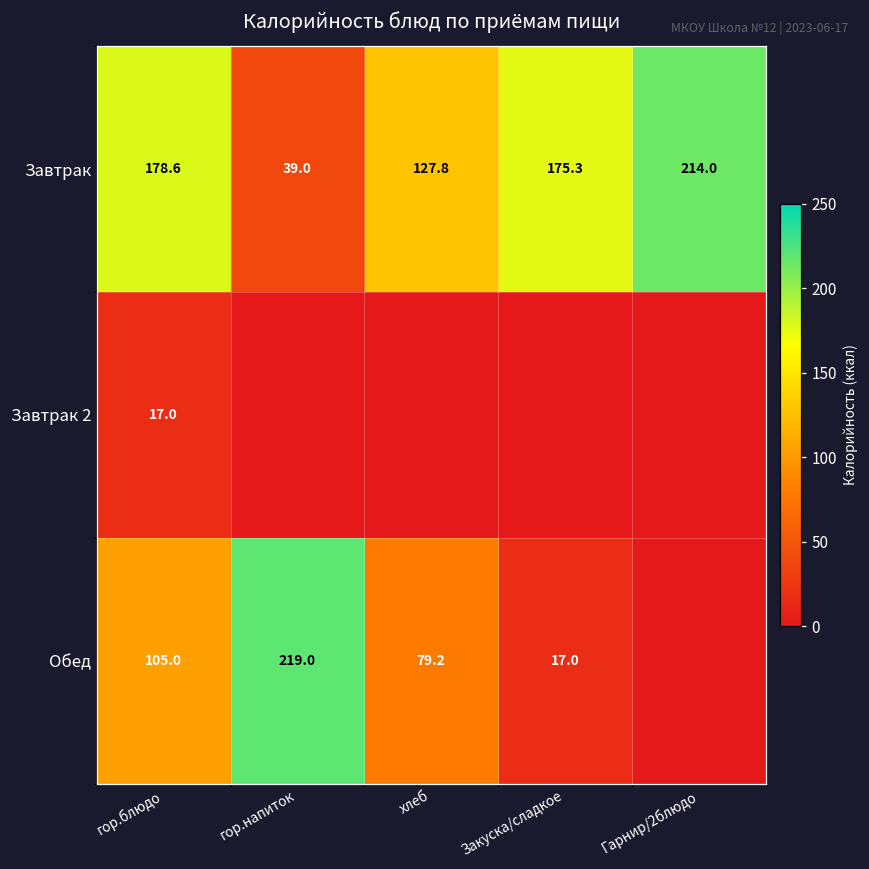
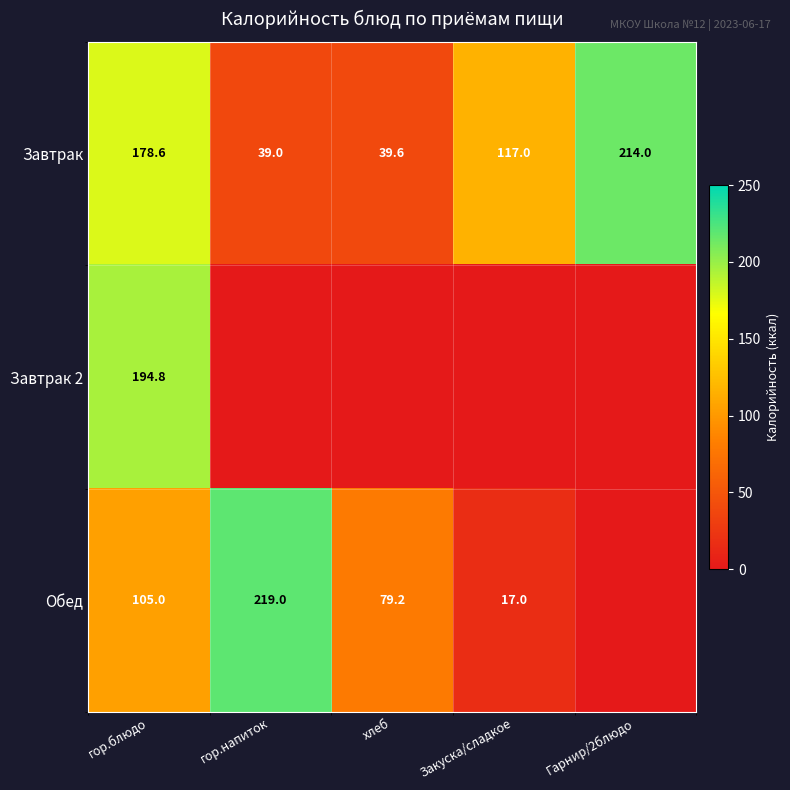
Завтрак, хлеб: 127.8 -> 39.6
Завтрак, Закуска/сладкое: 175.3 -> 117.0
Завтрак 2, гор.блюдо: 17.0 -> 194.8
